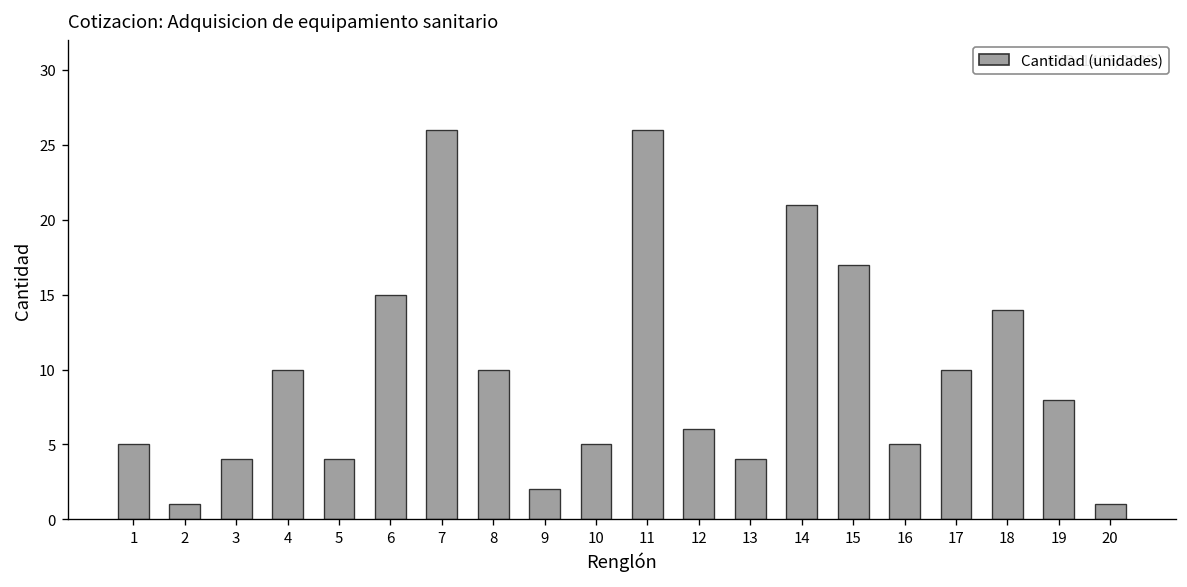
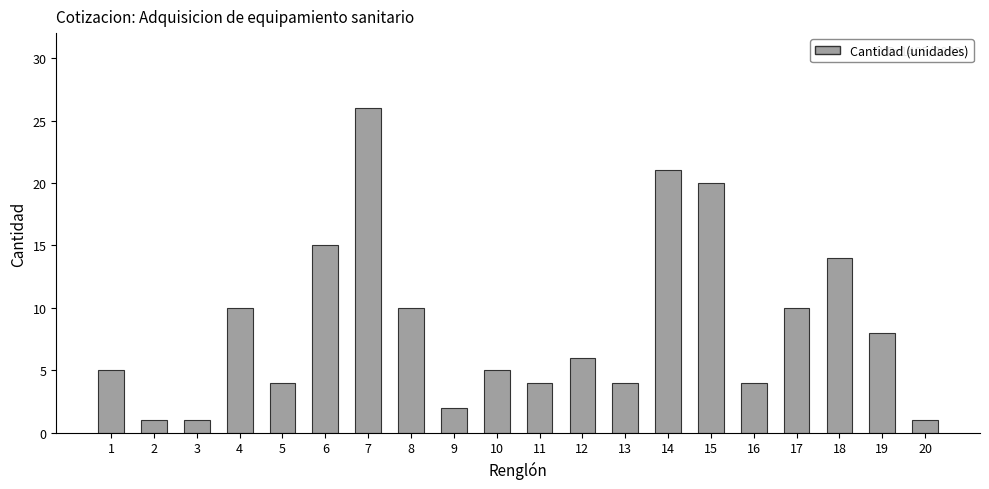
3: 4 -> 1
11: 26 -> 4
15: 17 -> 20
16: 5 -> 4
